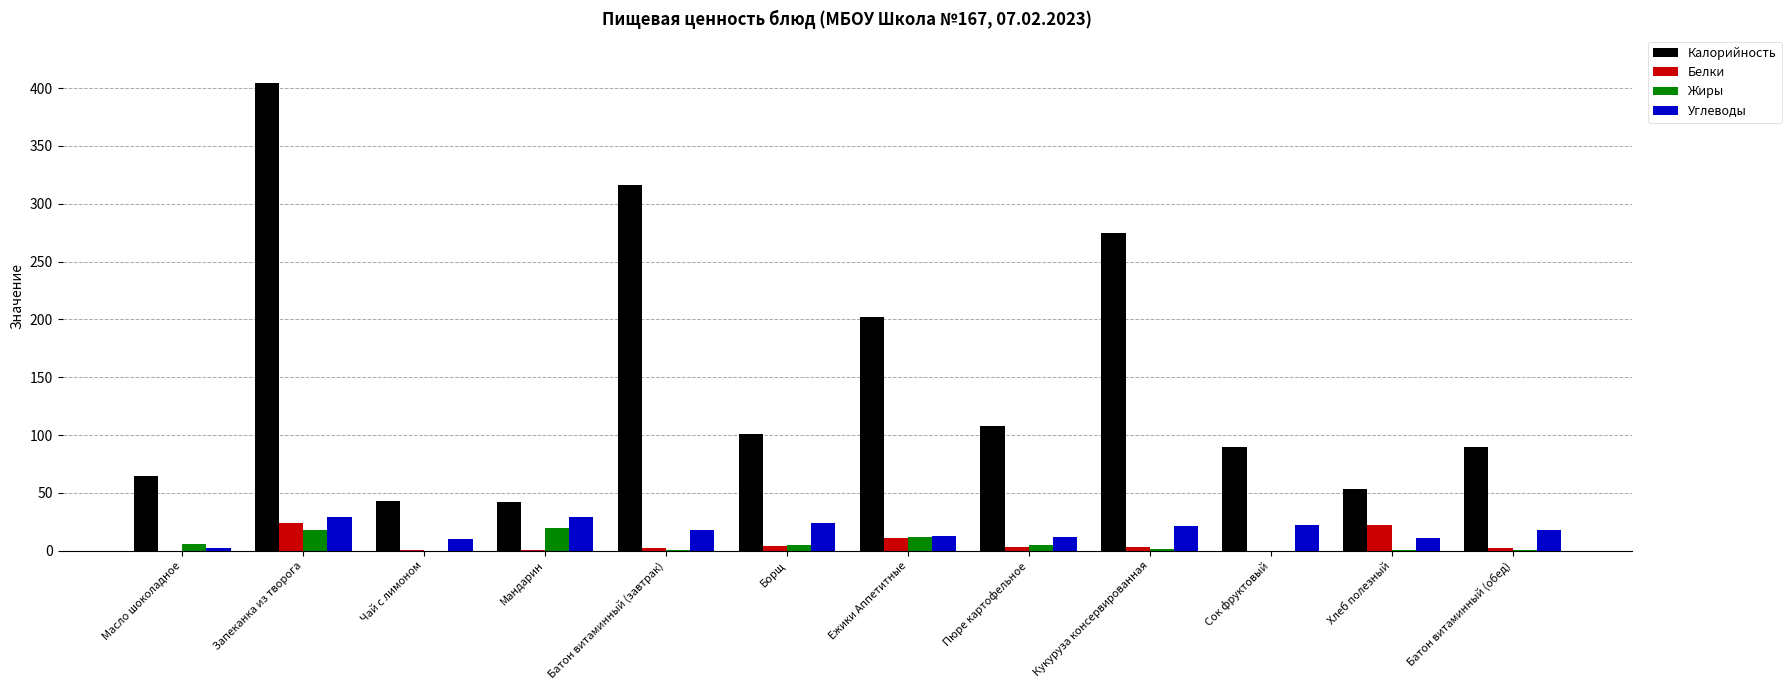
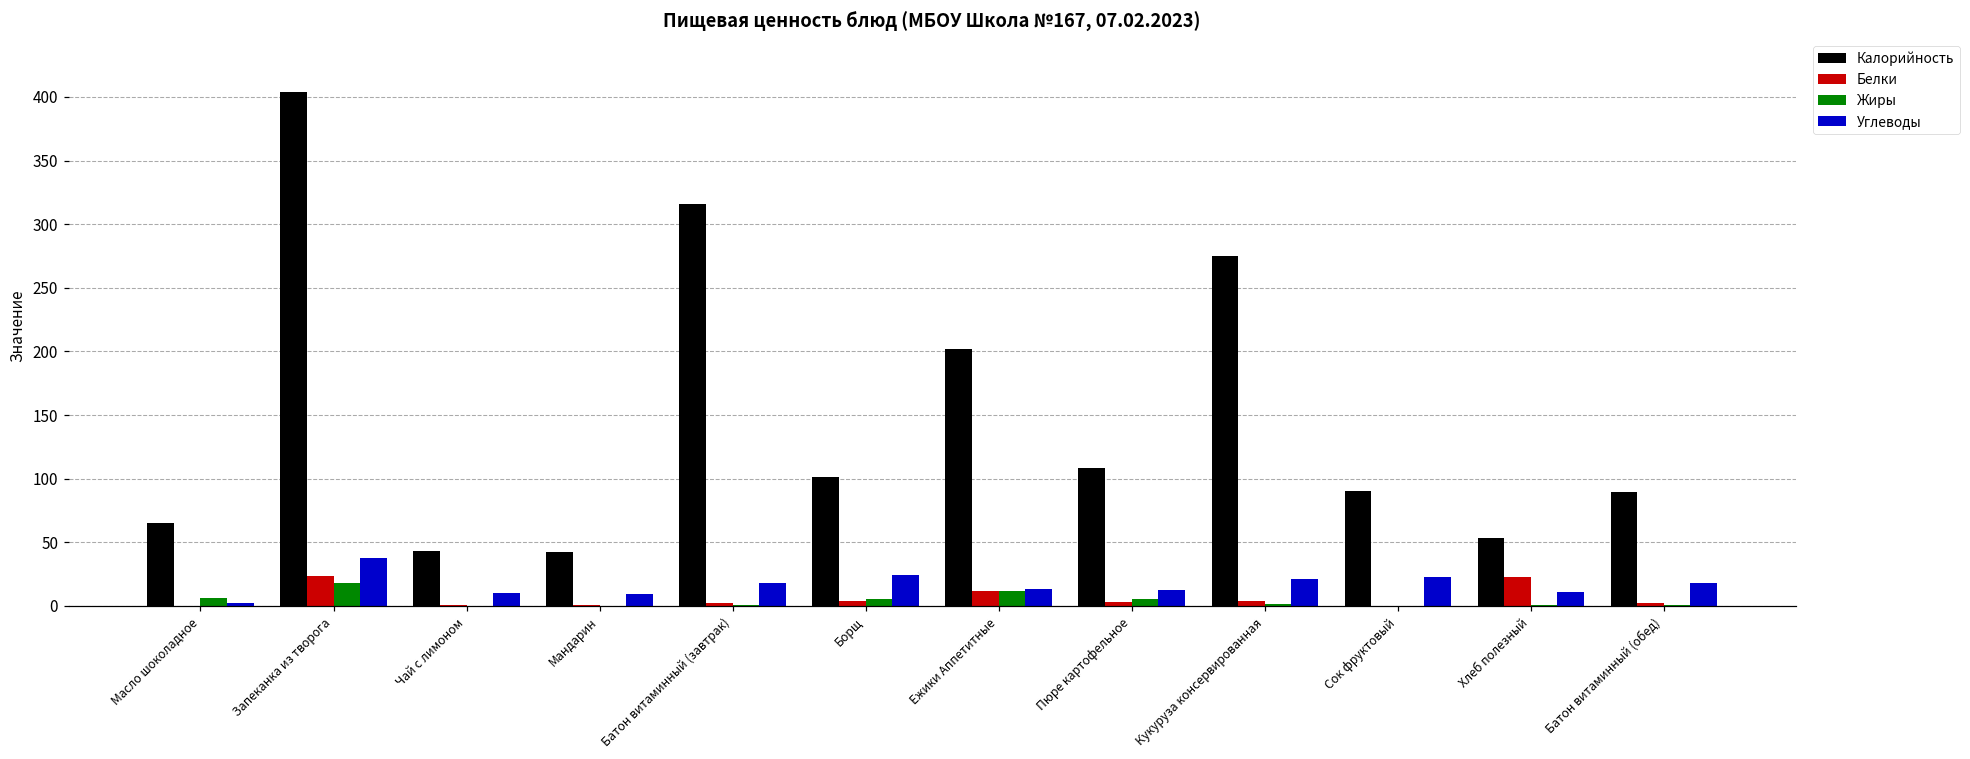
Углеводы, Запеканка из творога: 30 -> 38
Жиры, Мандарин: 20 -> 0
Углеводы, Мандарин: 29 -> 9
